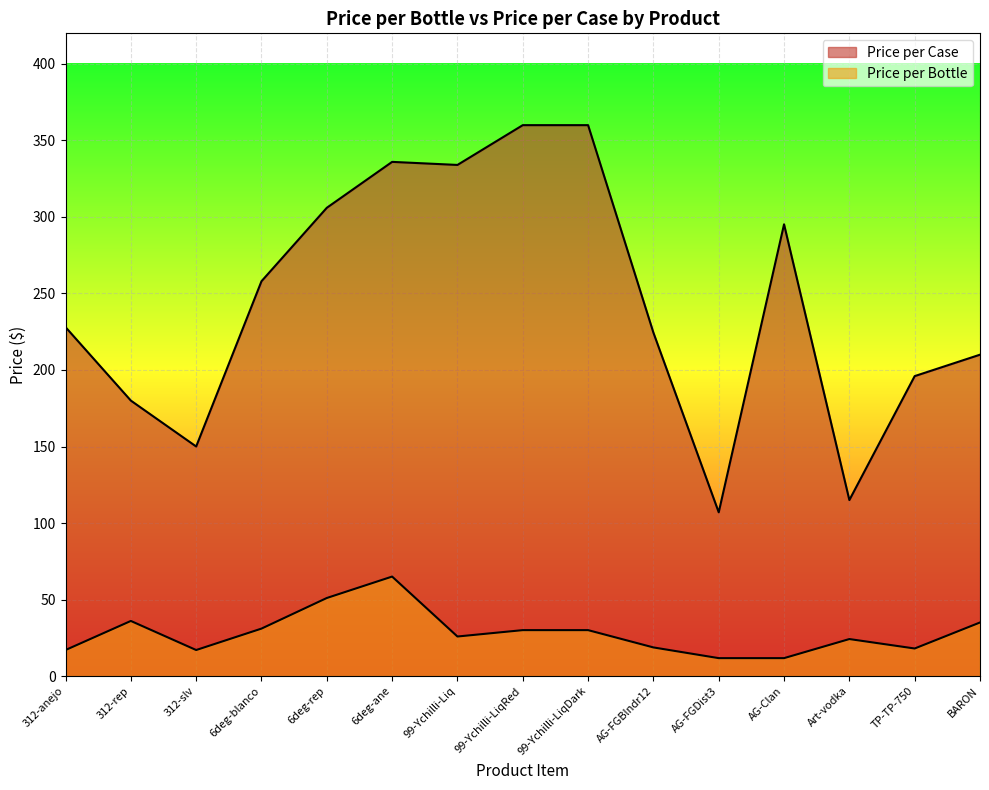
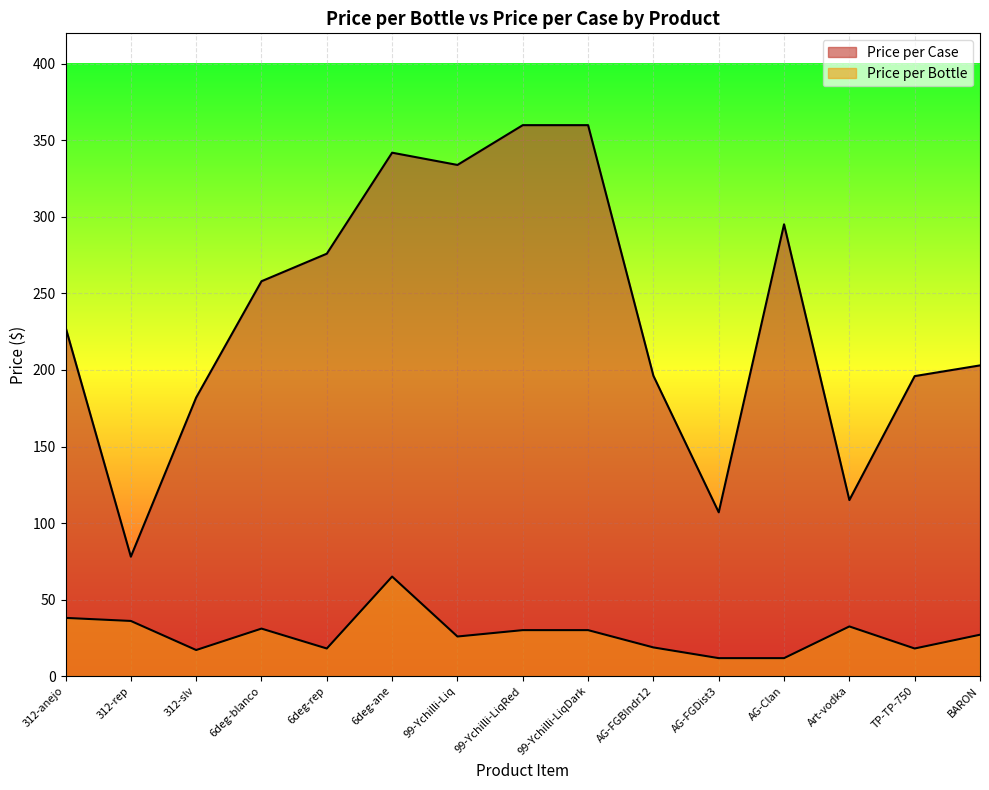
Price per Bottle, 312-anejo: 17 -> 38
Price per Case, 312-rep: 180 -> 78
Price per Case, 312-slv: 150 -> 182
Price per Case, 6deg-rep: 306 -> 276
Price per Bottle, 6deg-rep: 51 -> 18
Price per Case, 6deg-ane: 336 -> 342
Price per Case, AG-FGBlndr12: 224 -> 196
Price per Bottle, Art-vodka: 24 -> 32
Price per Case, BARON: 210 -> 203
Price per Bottle, BARON: 35 -> 27
